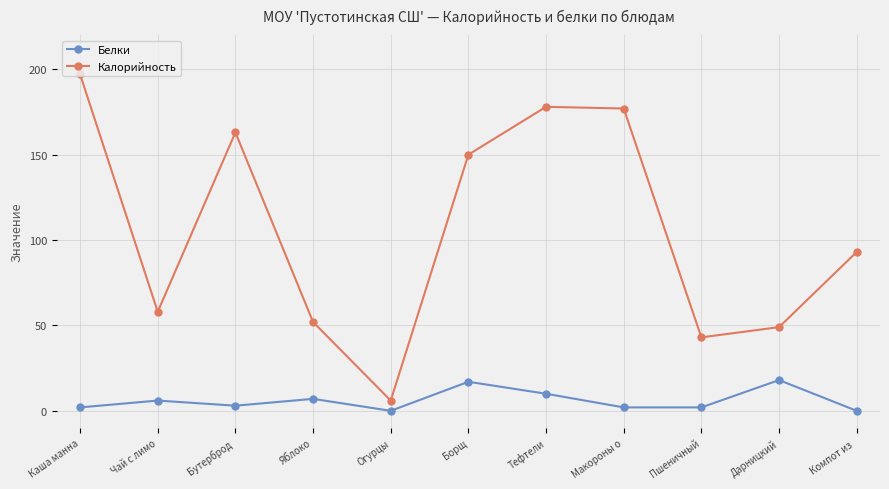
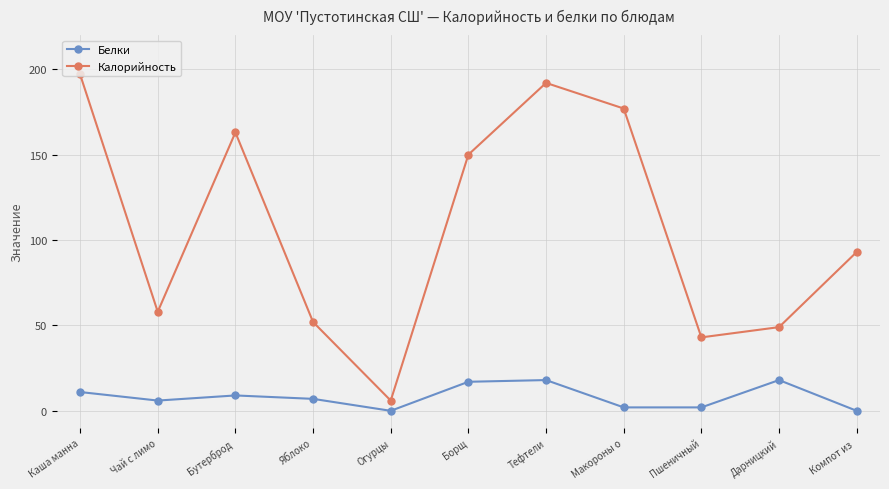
Белки, Каша манна: 2 -> 11
Белки, Бутерброд: 3 -> 9
Белки, Тефтели: 10 -> 18
Калорийность, Тефтели: 178 -> 192
